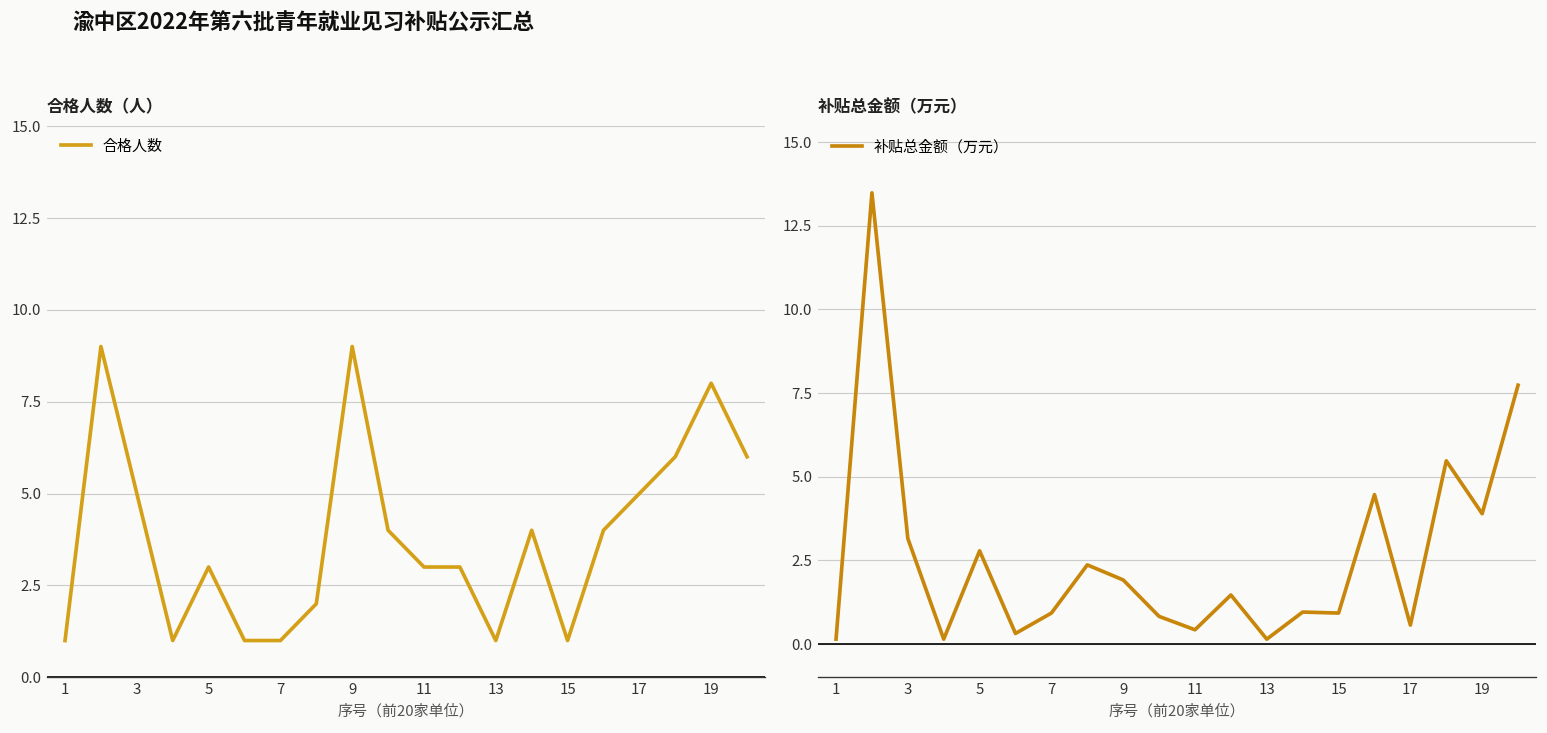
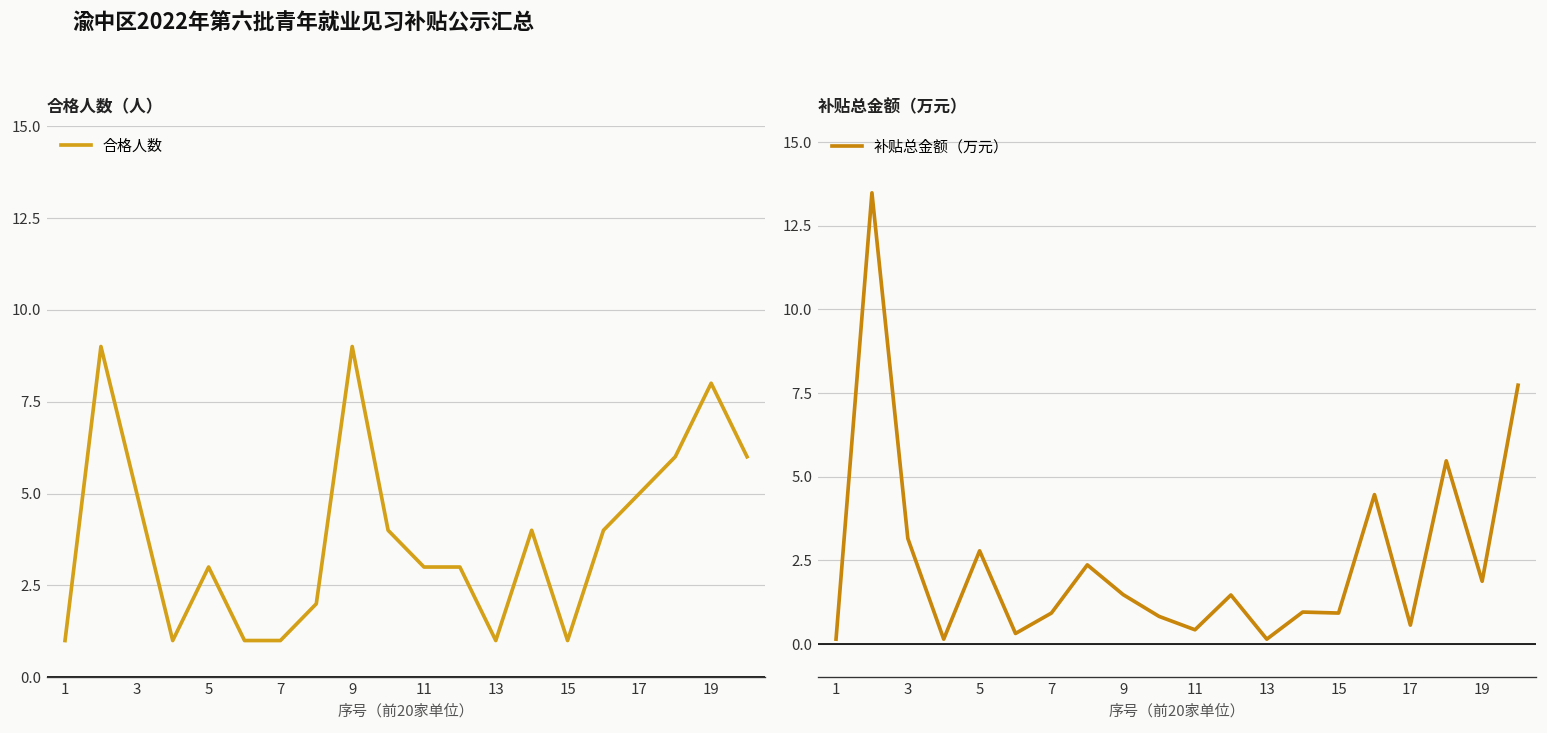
补贴总金额（万元）, 9: 1.9 -> 1.5
补贴总金额（万元）, 19: 3.9 -> 1.9
